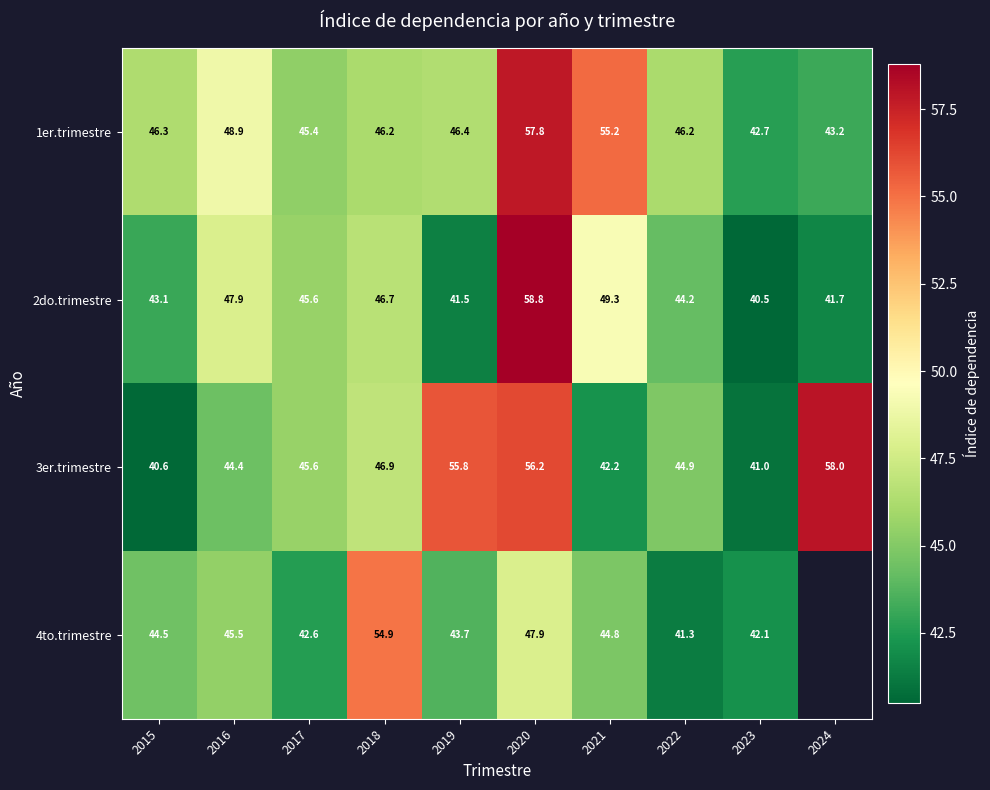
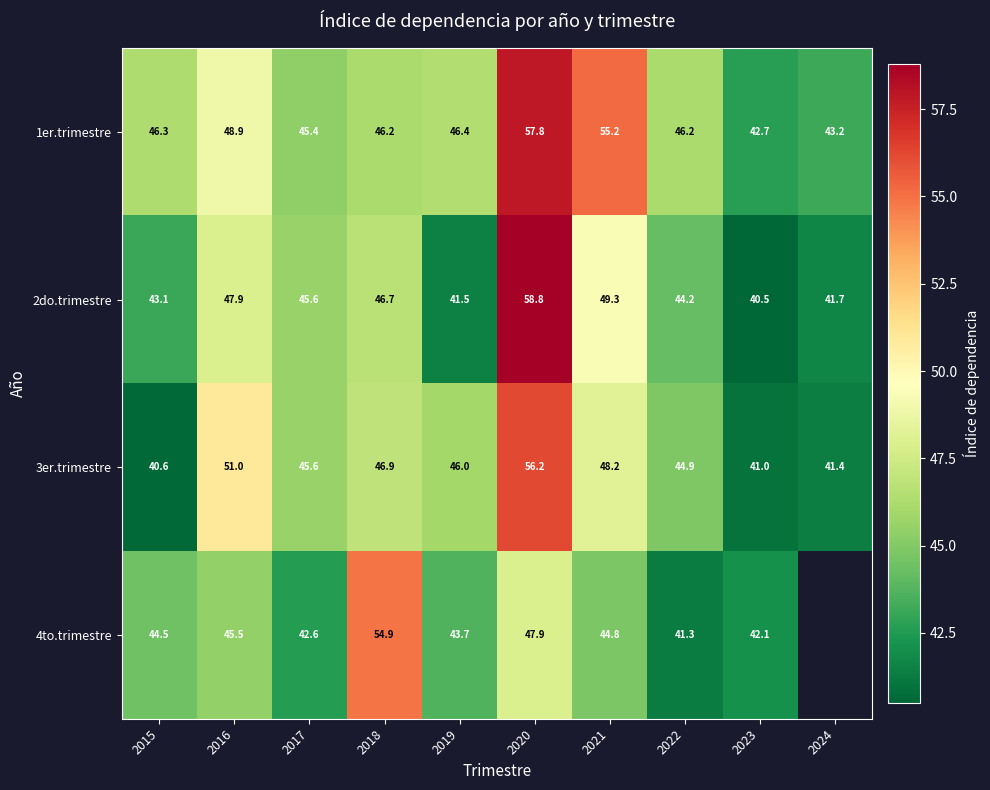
3er.trimestre, 2016: 44.4 -> 51.0
3er.trimestre, 2019: 55.8 -> 46.0
3er.trimestre, 2021: 42.2 -> 48.2
3er.trimestre, 2024: 58.0 -> 41.4
